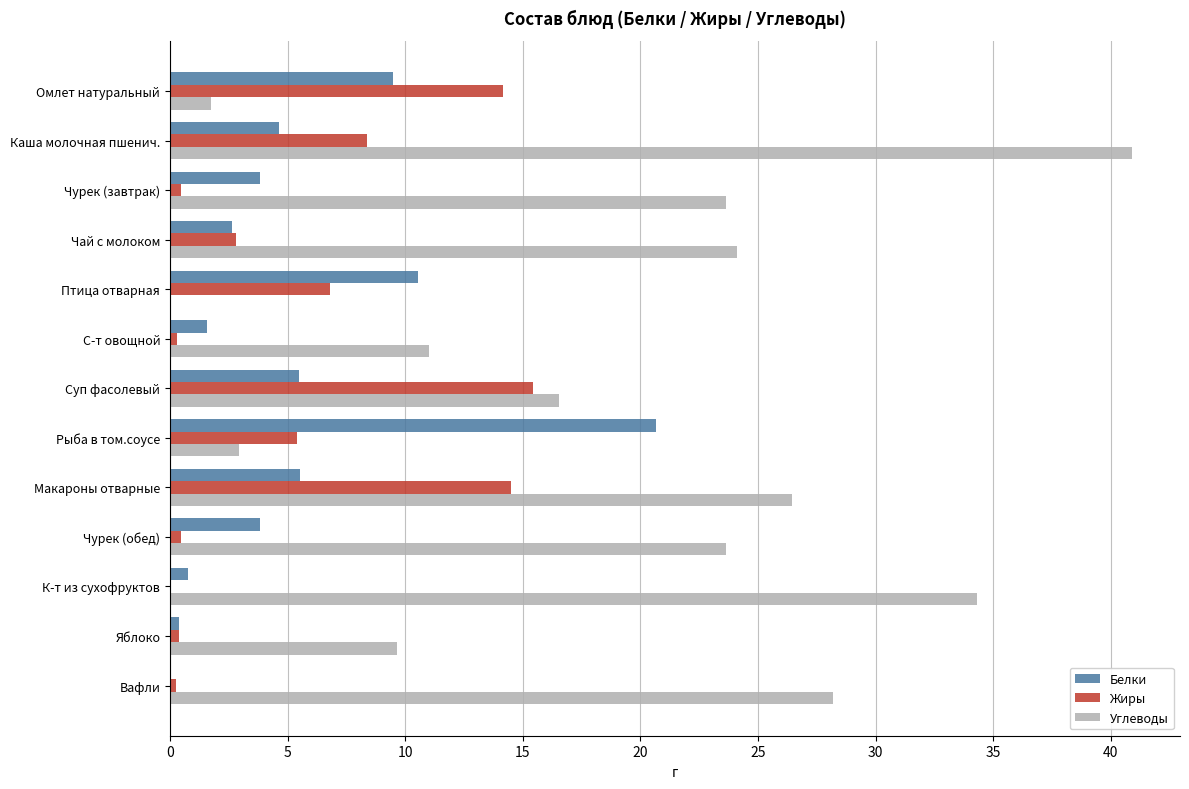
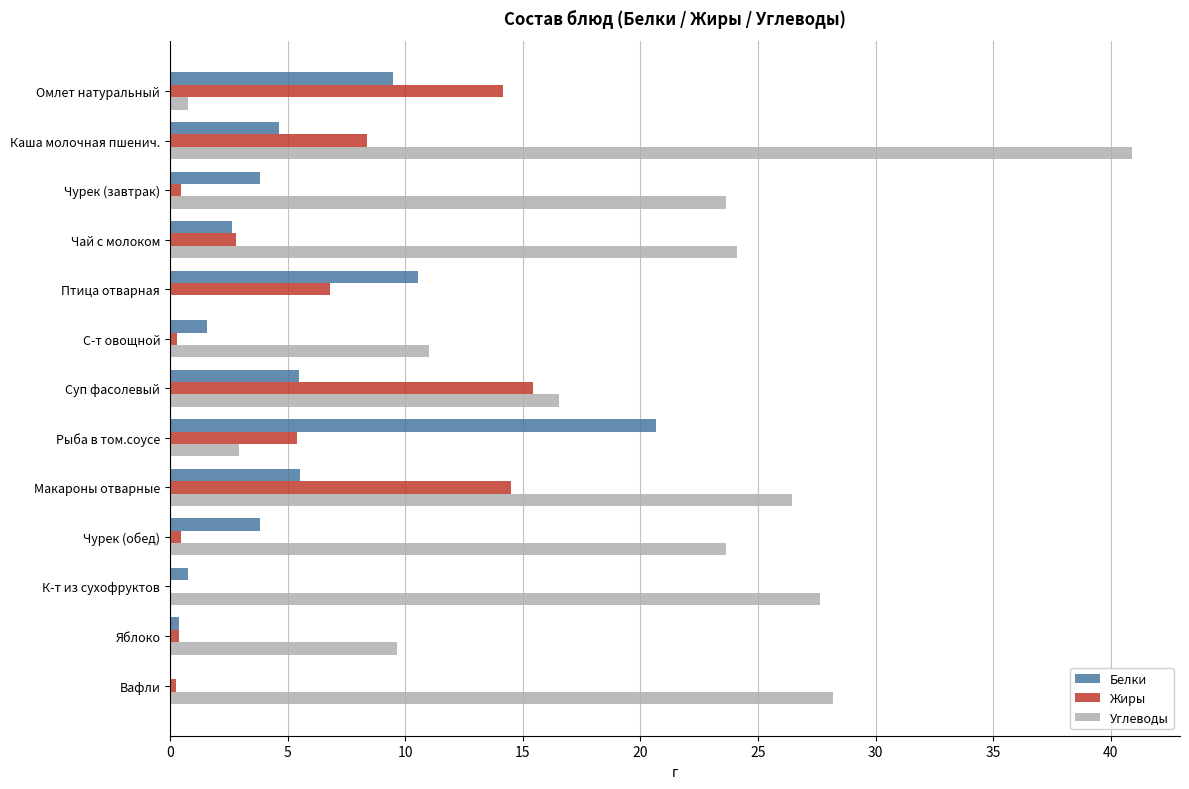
Углеводы, Омлет натуральный: 1.8 -> 0.8
Углеводы, К-т из сухофруктов: 34.3 -> 27.6
